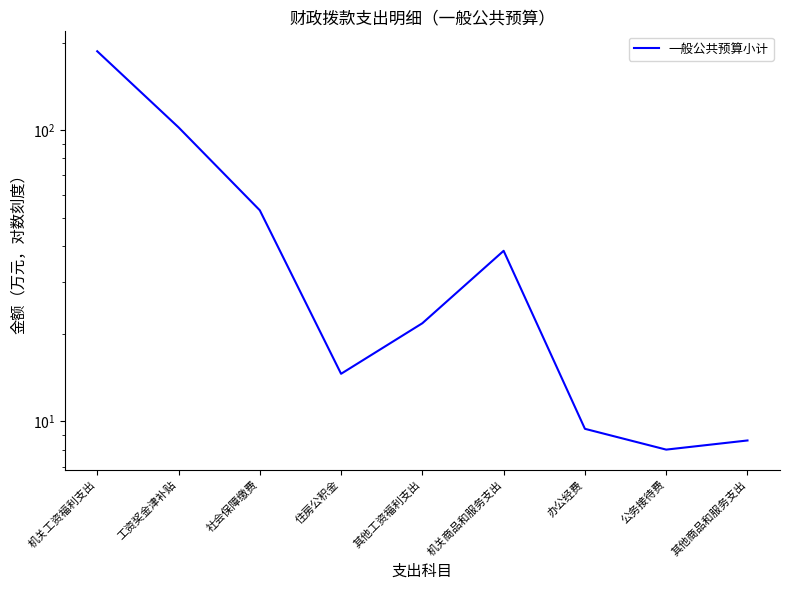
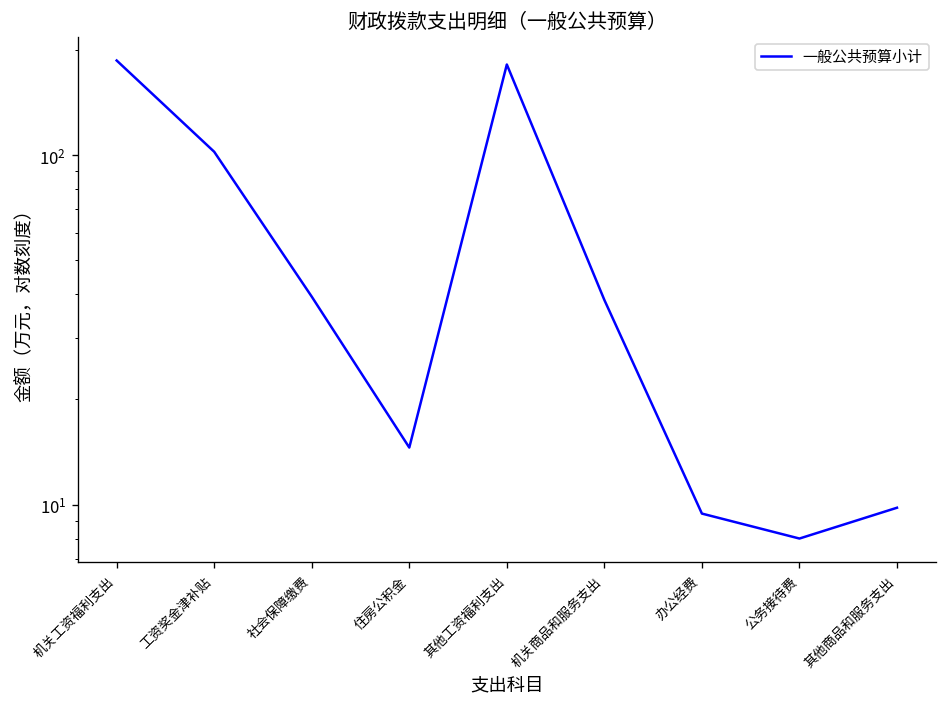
社会保障缴费: 53 -> 39
其他工资福利支出: 22 -> 180
其他商品和服务支出: 8.6 -> 9.8
